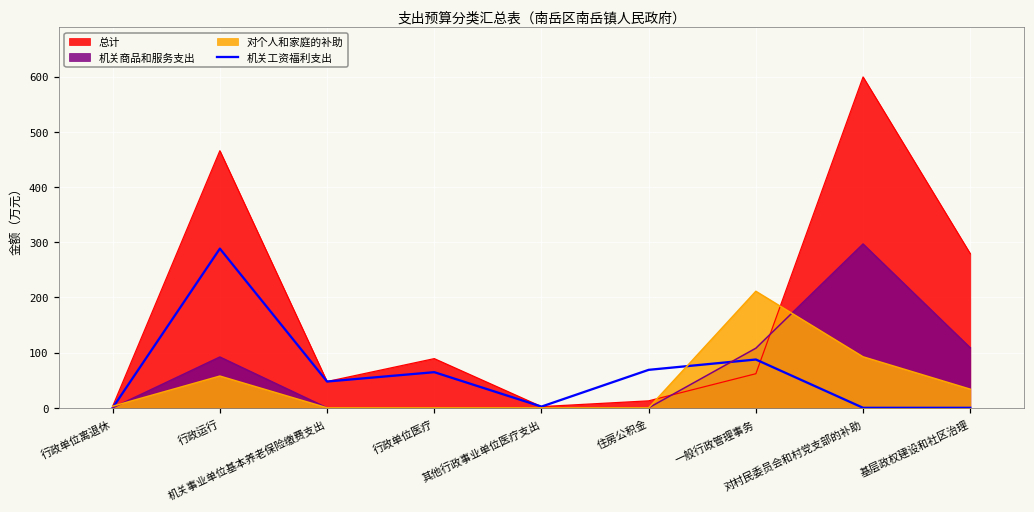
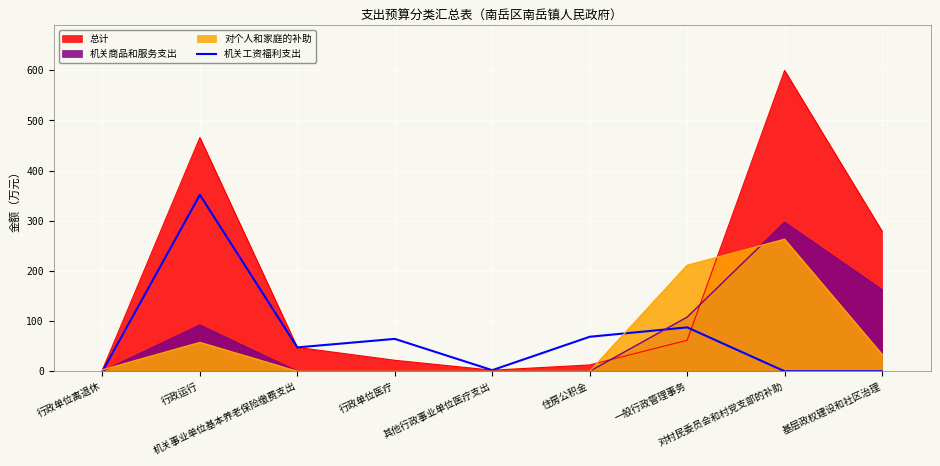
机关工资福利支出, 行政运行: 290 -> 350
总计, 行政单位医疗: 90 -> 20
对个人和家庭的补助, 对村民委员会和村党支部的补助: 90 -> 260
机关商品和服务支出, 基层政权建设和社区治理: 110 -> 160
